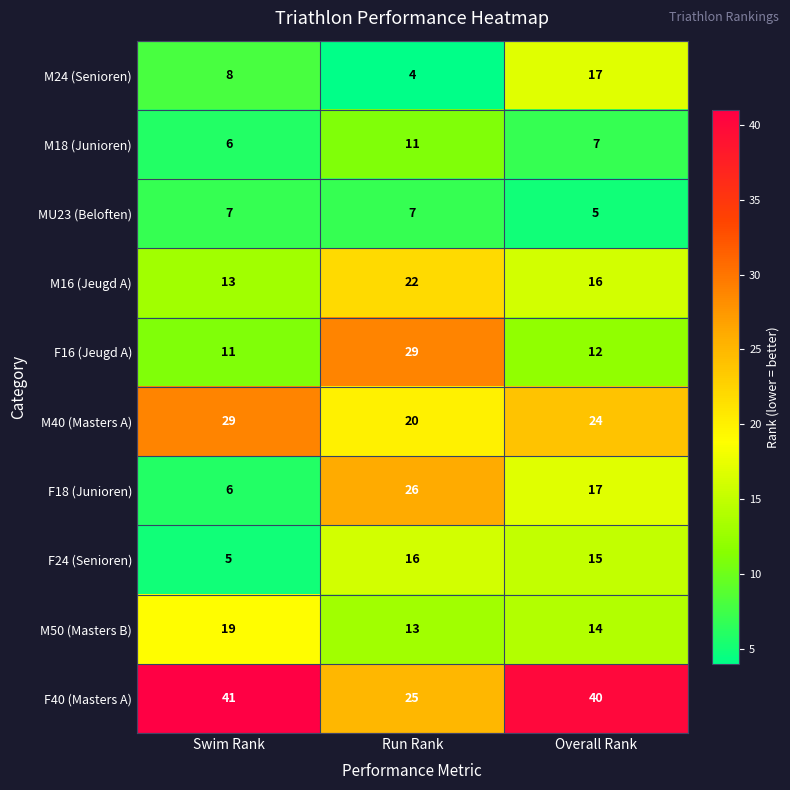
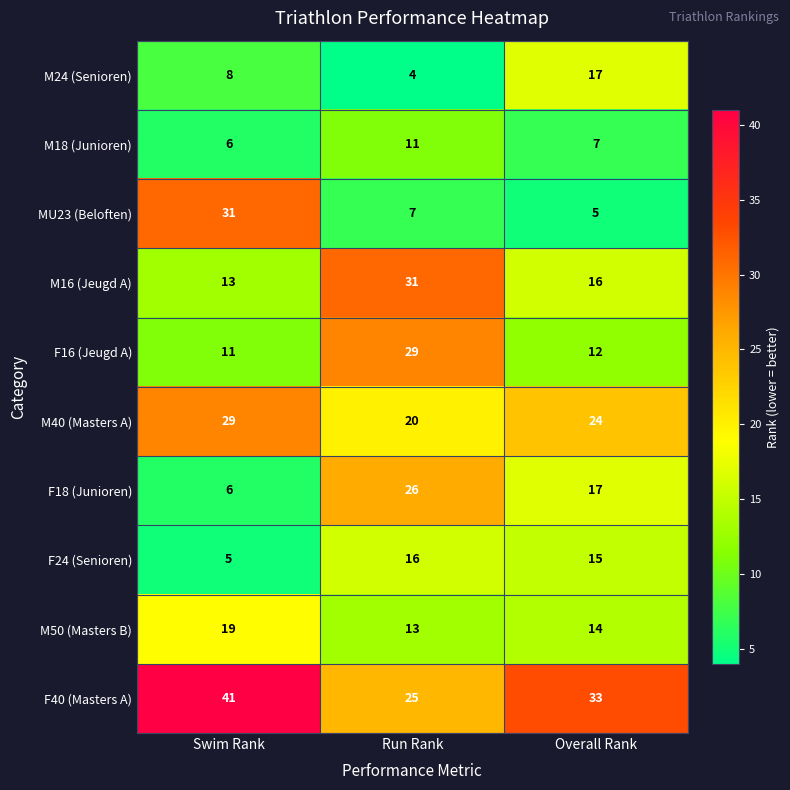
MU23 (Beloften), Swim Rank: 7 -> 31
M16 (Jeugd A), Run Rank: 22 -> 31
F40 (Masters A), Overall Rank: 40 -> 33
